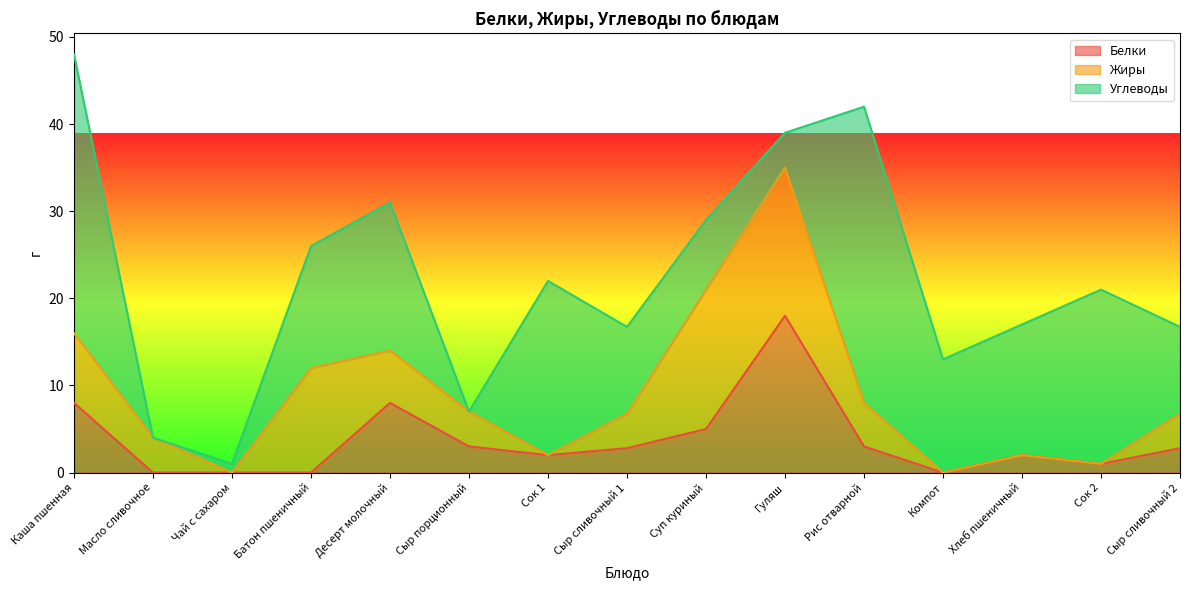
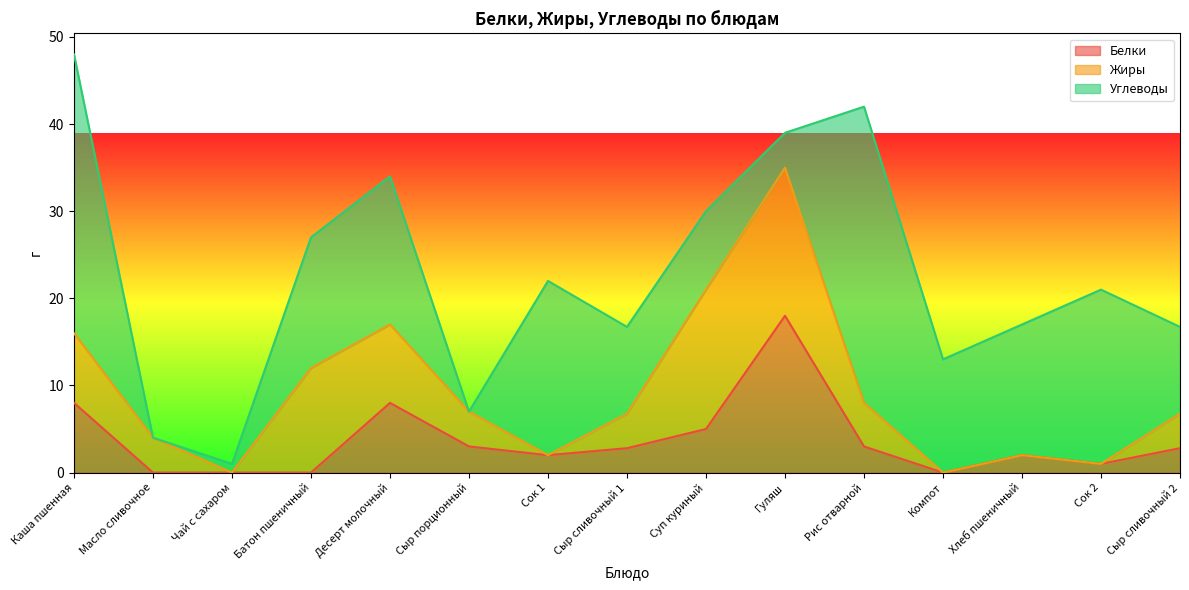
Углеводы, Батон пшеничный: 14 -> 15
Жиры, Десерт молочный: 6 -> 9
Углеводы, Суп куриный: 8 -> 9
